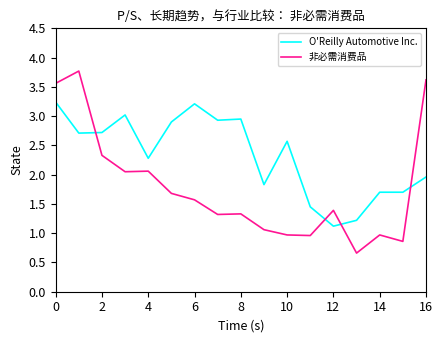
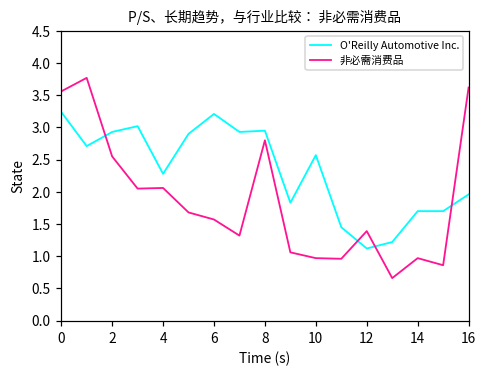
O'Reilly Automotive Inc., 2: 2.7 -> 2.9
非必需消费品, 2: 2.3 -> 2.6
非必需消费品, 8: 1.3 -> 2.8
